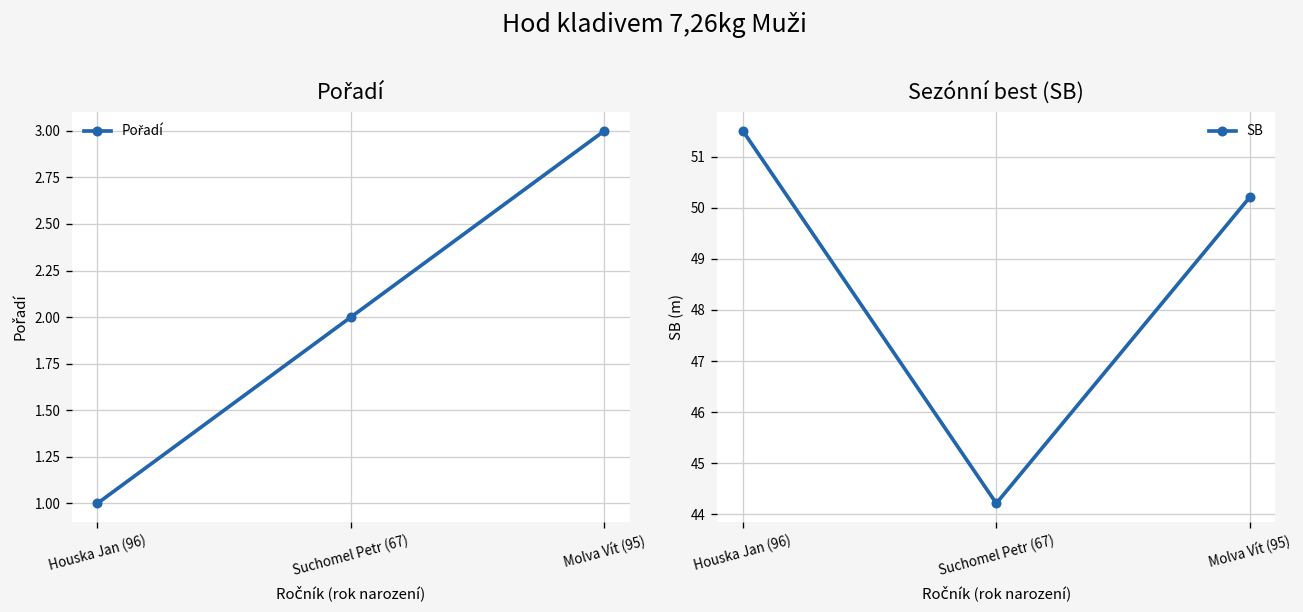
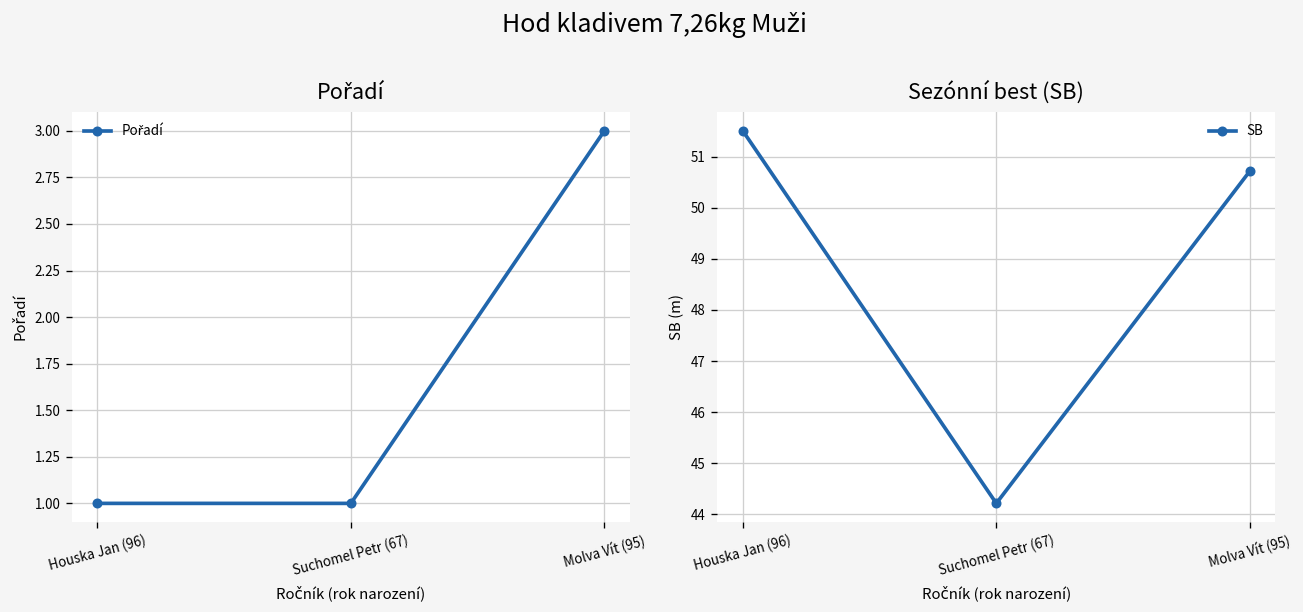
Pořadí, Suchomel Petr (67): 2 -> 1
Sezónní best (SB), Molva Vít (95): 50.2 -> 50.7
